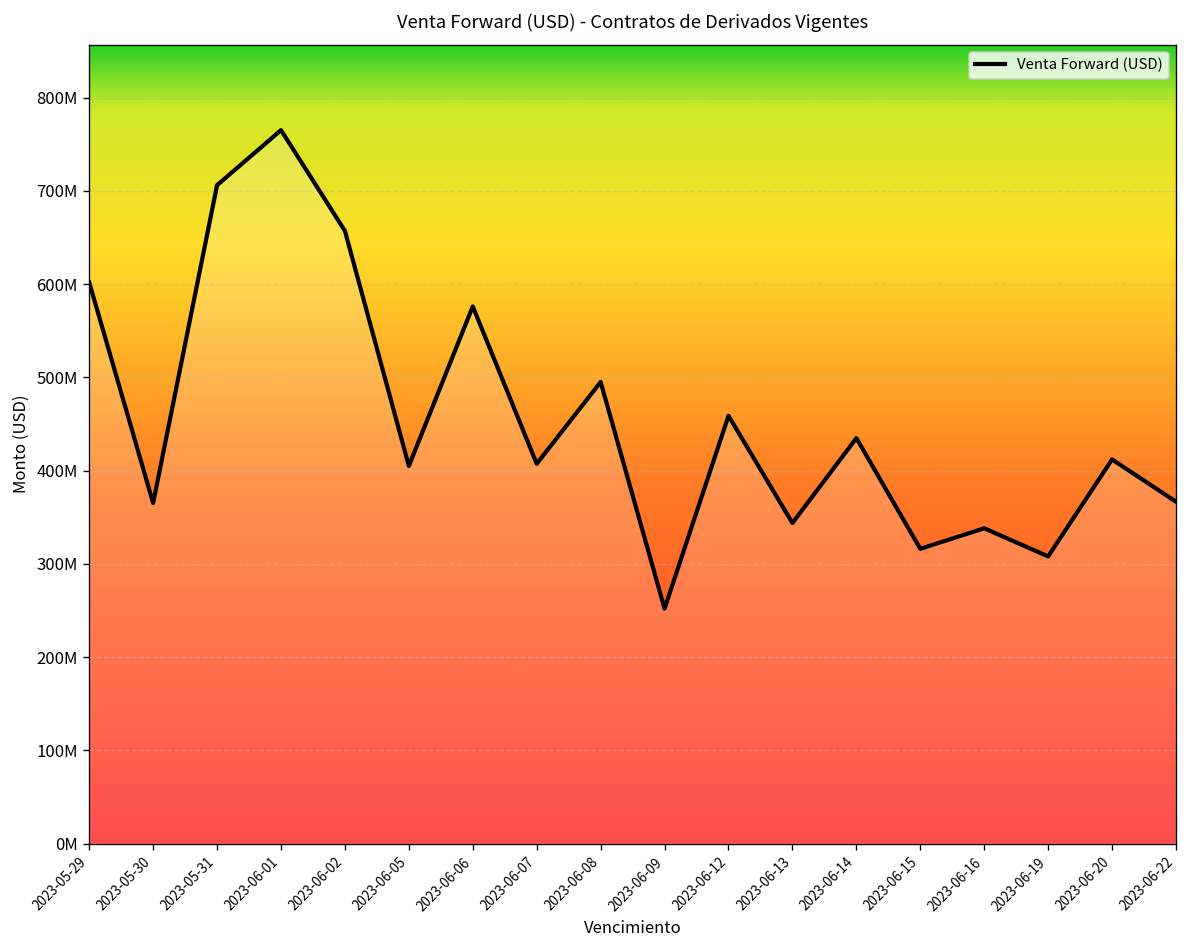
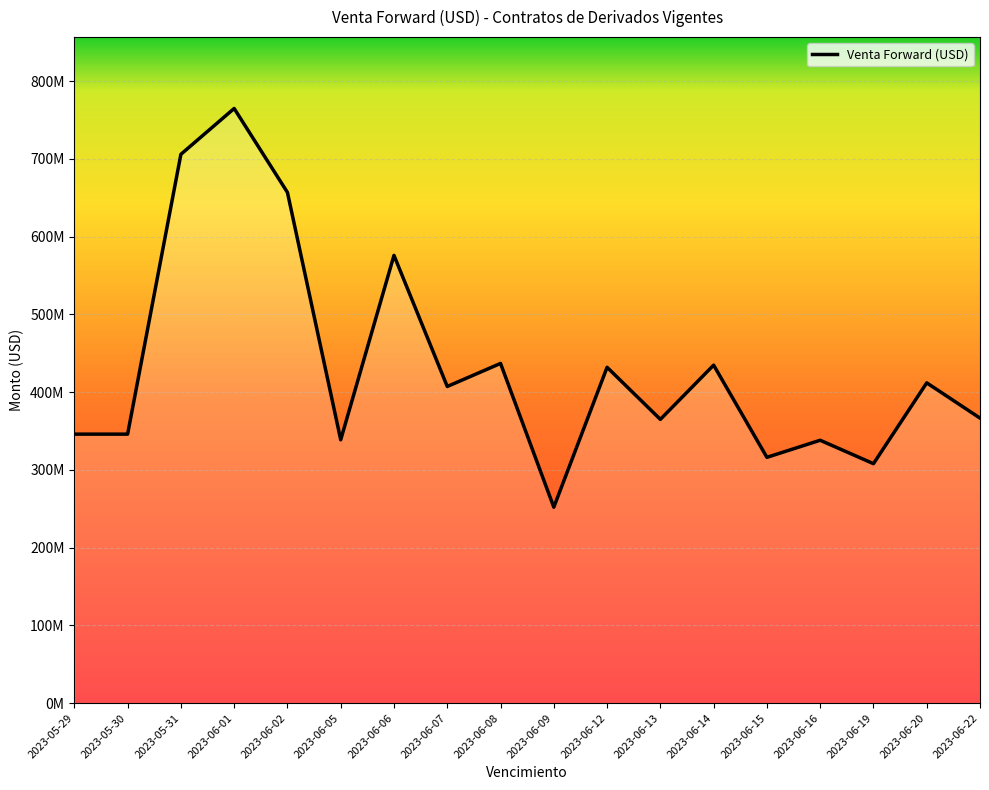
2023-05-29: 600000000 -> 350000000
2023-05-30: 370000000 -> 350000000
2023-06-05: 410000000 -> 340000000
2023-06-08: 500000000 -> 440000000
2023-06-12: 460000000 -> 430000000
2023-06-13: 340000000 -> 370000000
